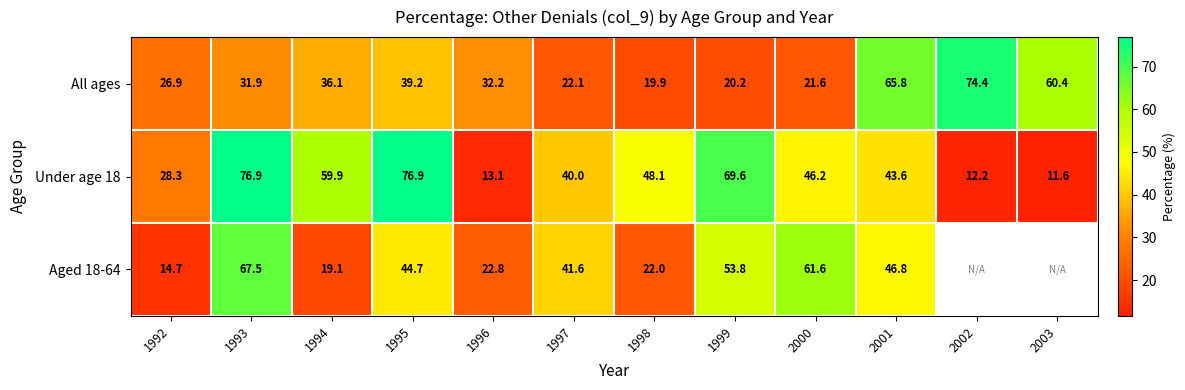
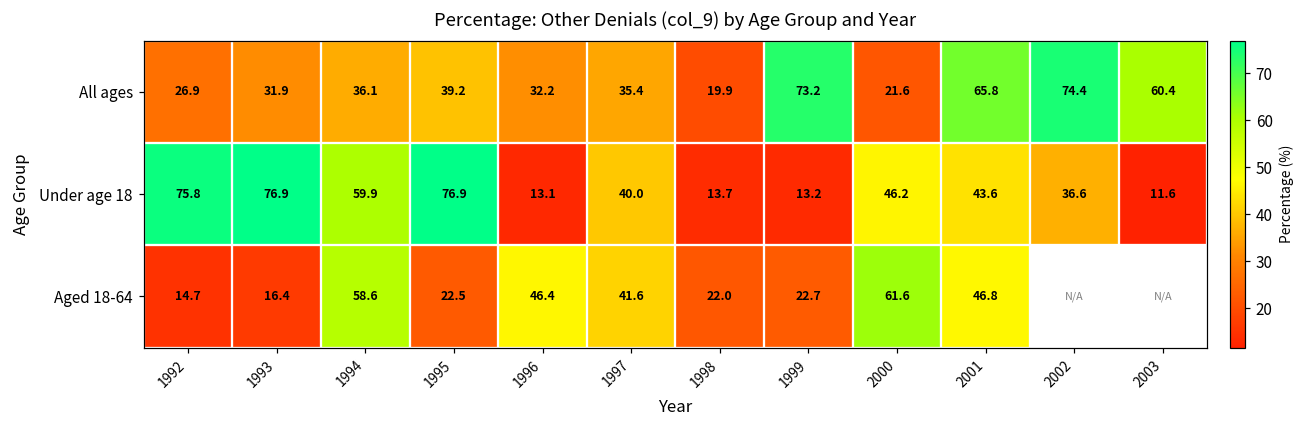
All ages, 1997: 22.1 -> 35.4
All ages, 1999: 20.2 -> 73.2
Under age 18, 1992: 28.3 -> 75.8
Under age 18, 1998: 48.1 -> 13.7
Under age 18, 1999: 69.6 -> 13.2
Under age 18, 2002: 12.2 -> 36.6
Aged 18-64, 1993: 67.5 -> 16.4
Aged 18-64, 1994: 19.1 -> 58.6
Aged 18-64, 1995: 44.7 -> 22.5
Aged 18-64, 1996: 22.8 -> 46.4
Aged 18-64, 1999: 53.8 -> 22.7
